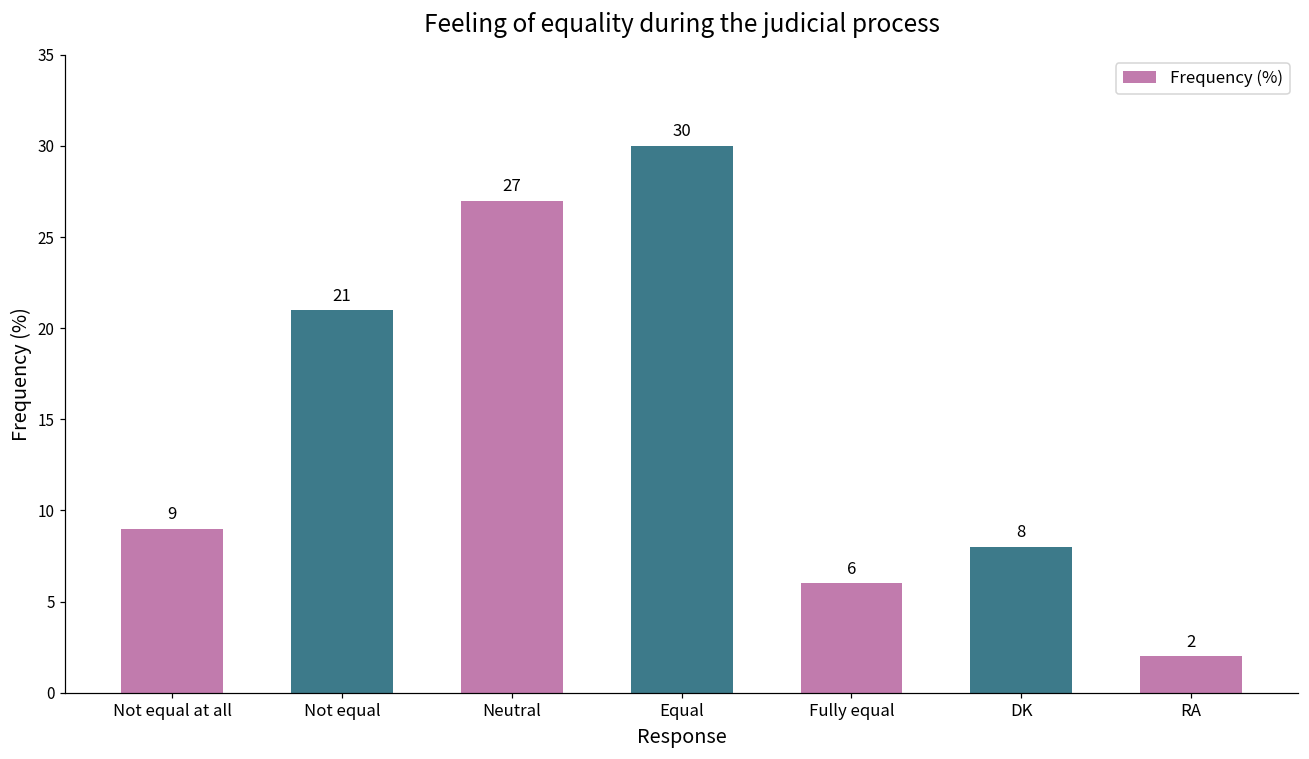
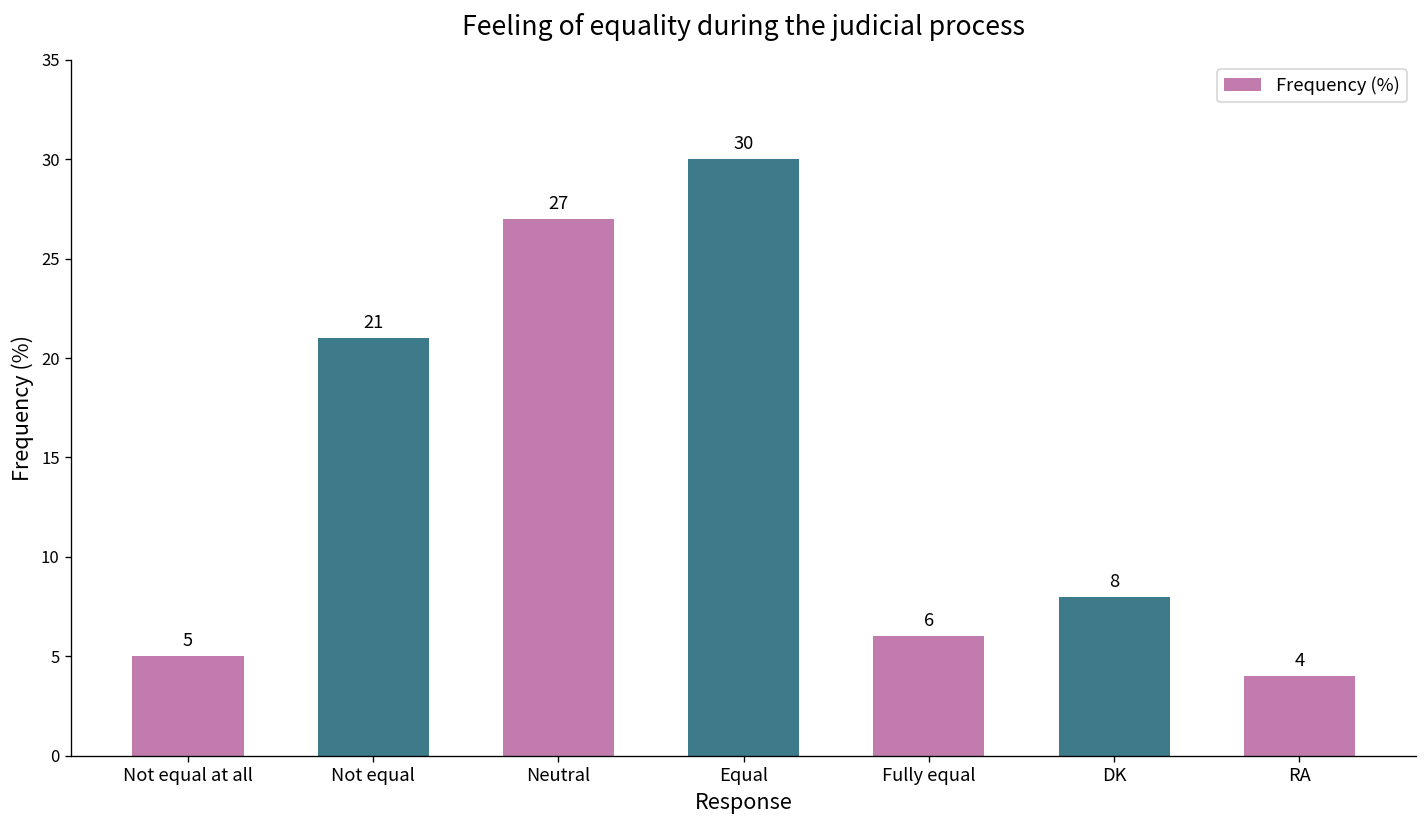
Not equal at all: 9 -> 5
RA: 2 -> 4
